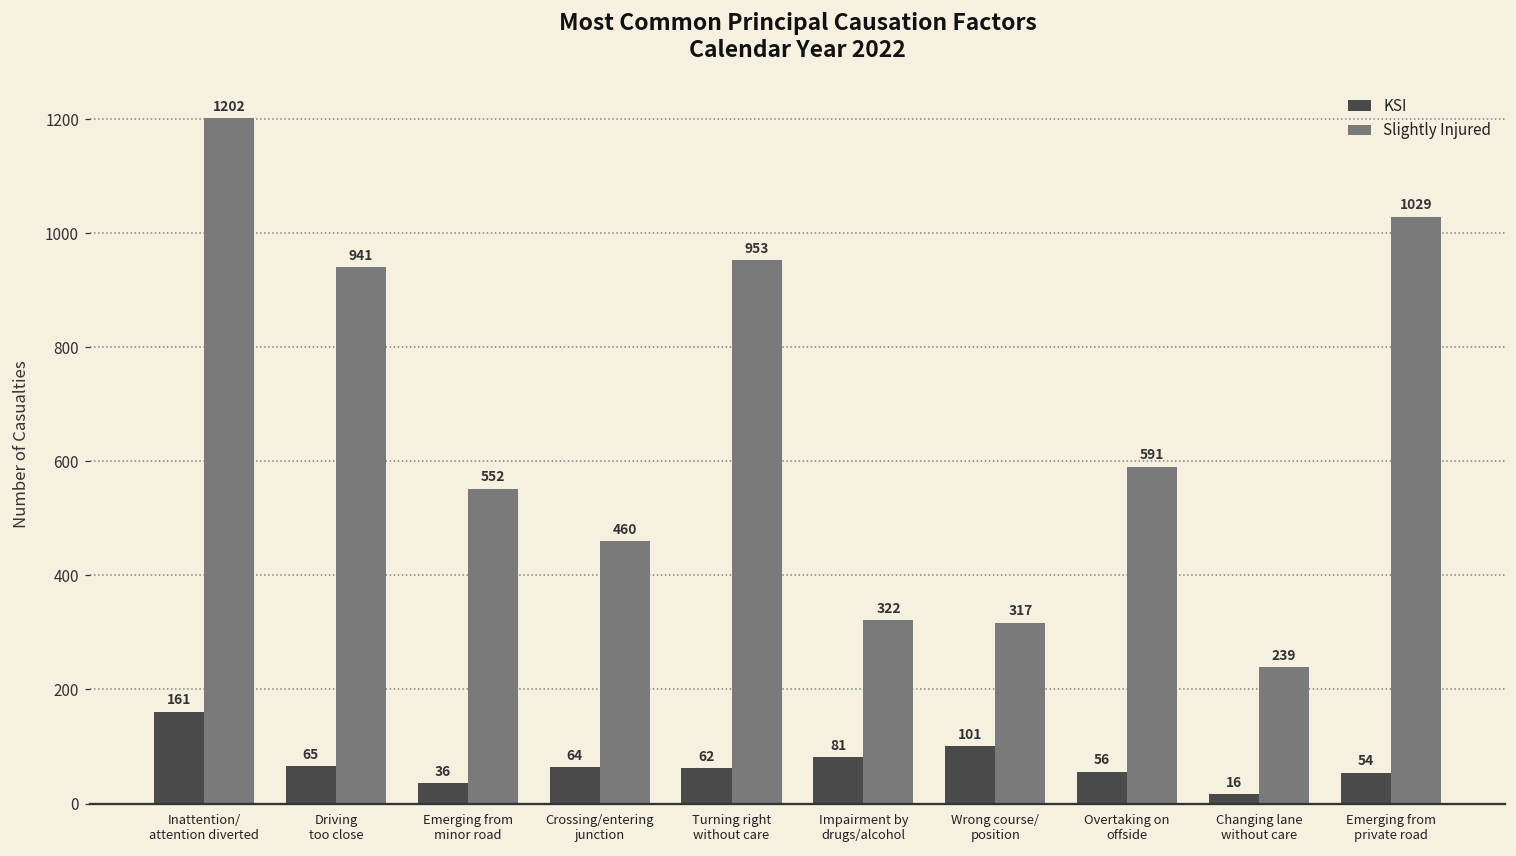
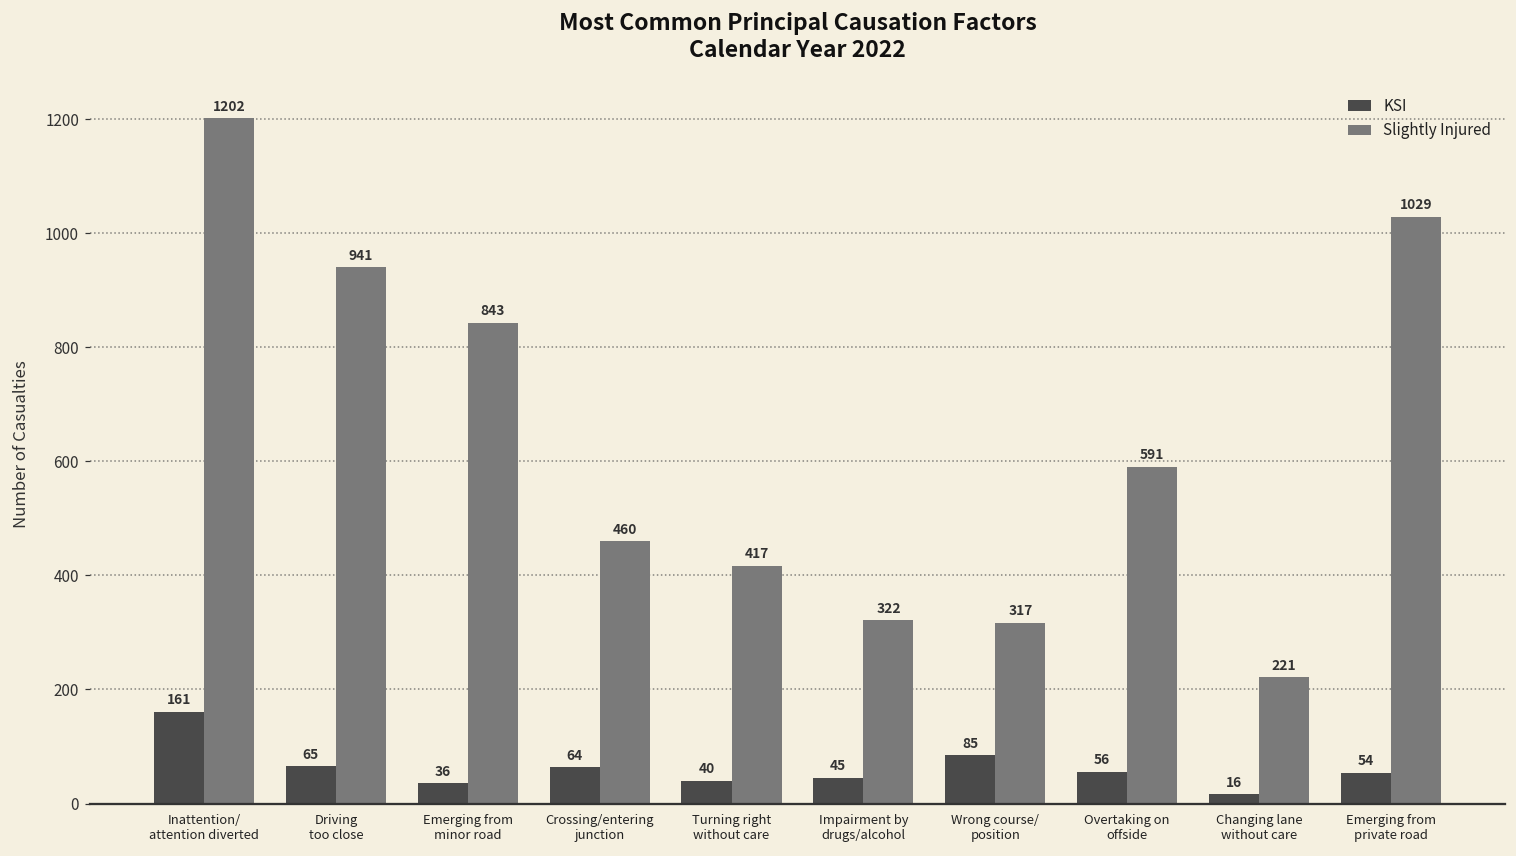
Slightly Injured, Emerging from minor road: 552 -> 843
KSI, Turning right without care: 62 -> 40
Slightly Injured, Turning right without care: 953 -> 417
KSI, Impairment by drugs/alcohol: 81 -> 45
KSI, Wrong course/ position: 101 -> 85
Slightly Injured, Changing lane without care: 239 -> 221
